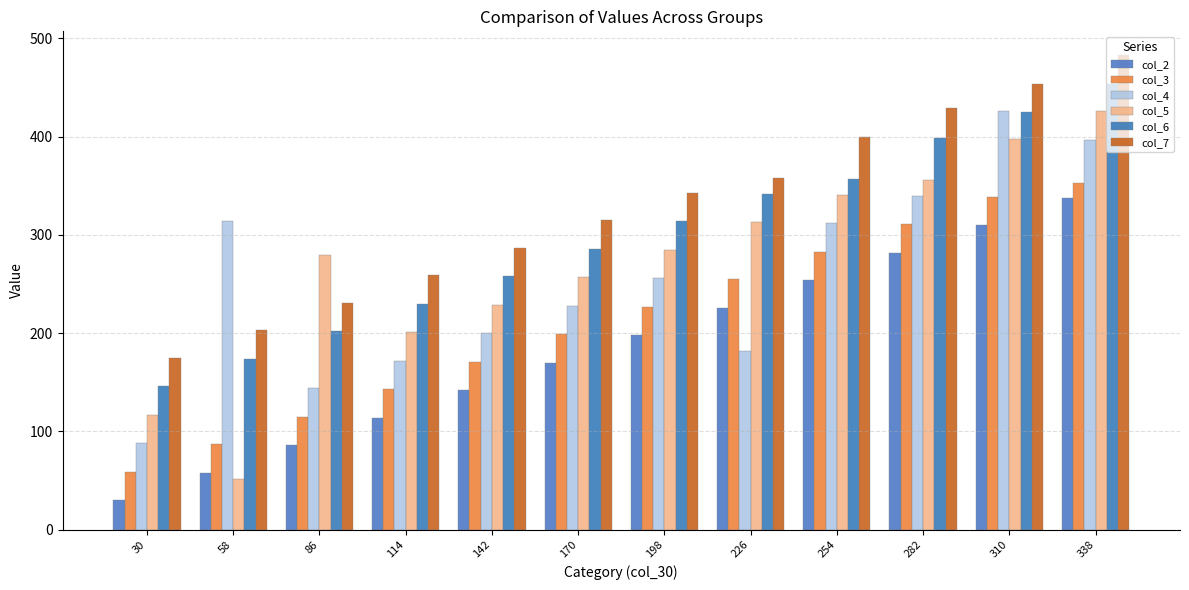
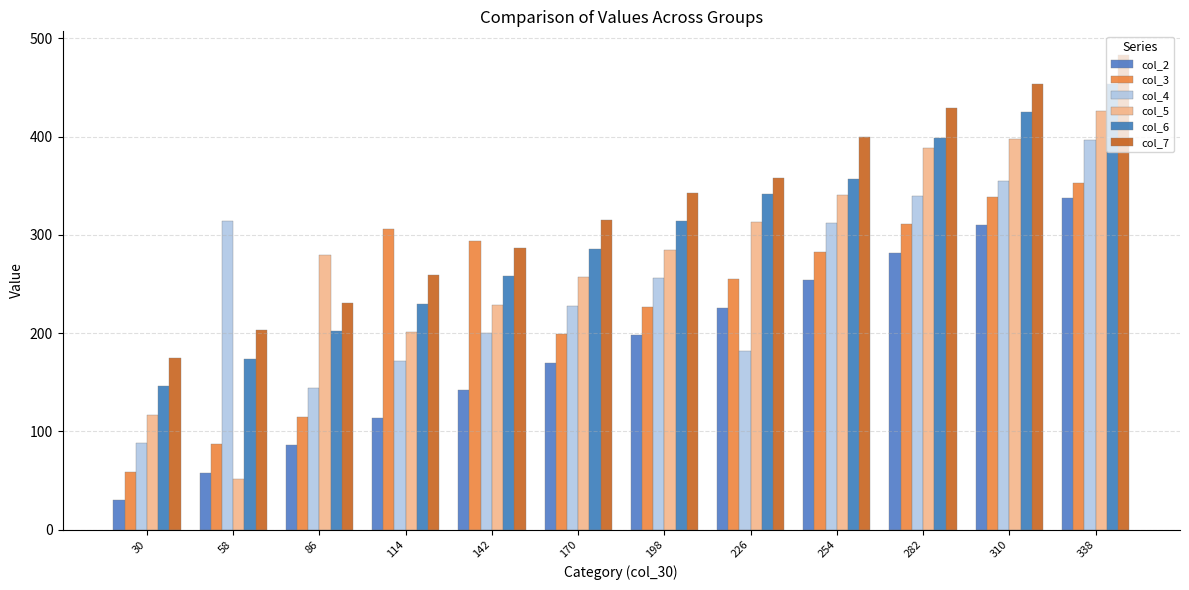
col_3, 114: 140 -> 310
col_3, 142: 170 -> 290
col_5, 282: 360 -> 390
col_4, 310: 430 -> 360
